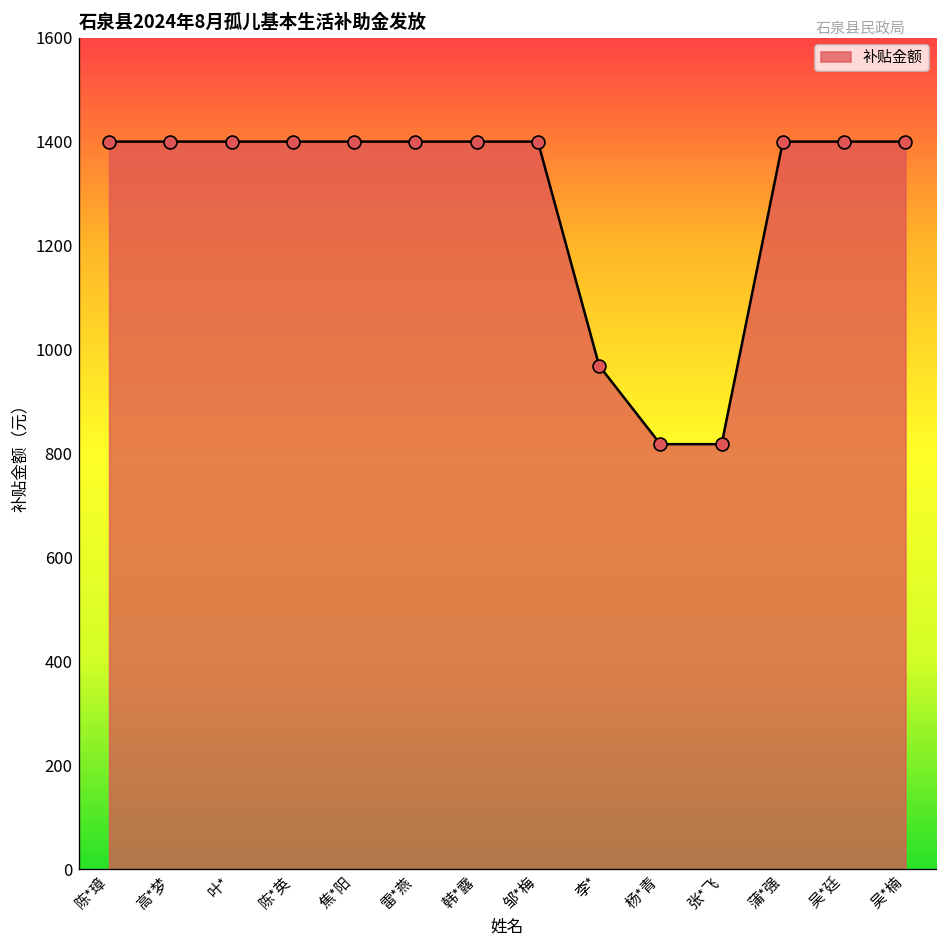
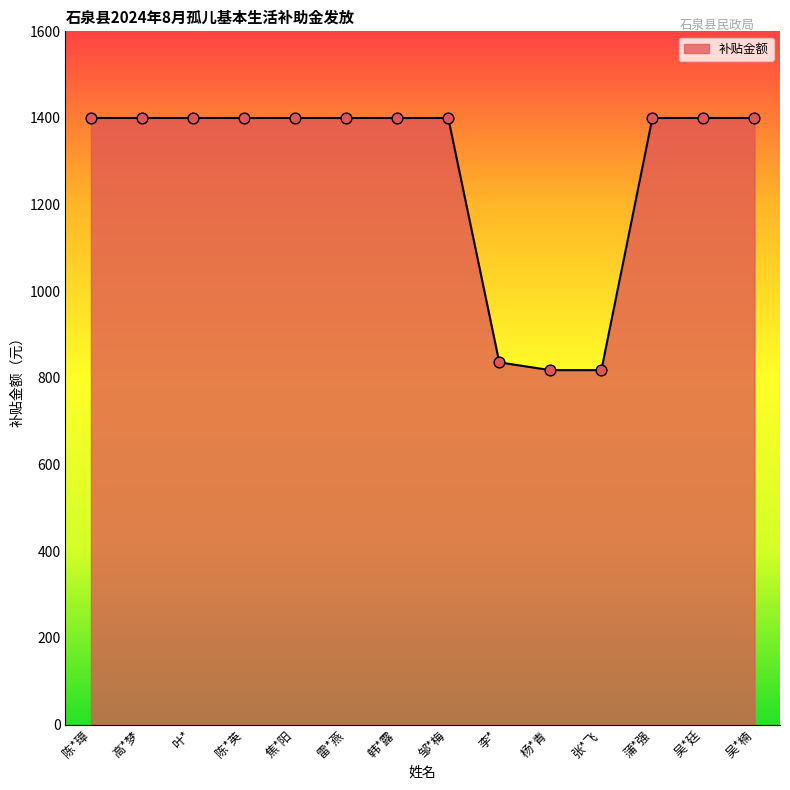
李*: 970 -> 840
